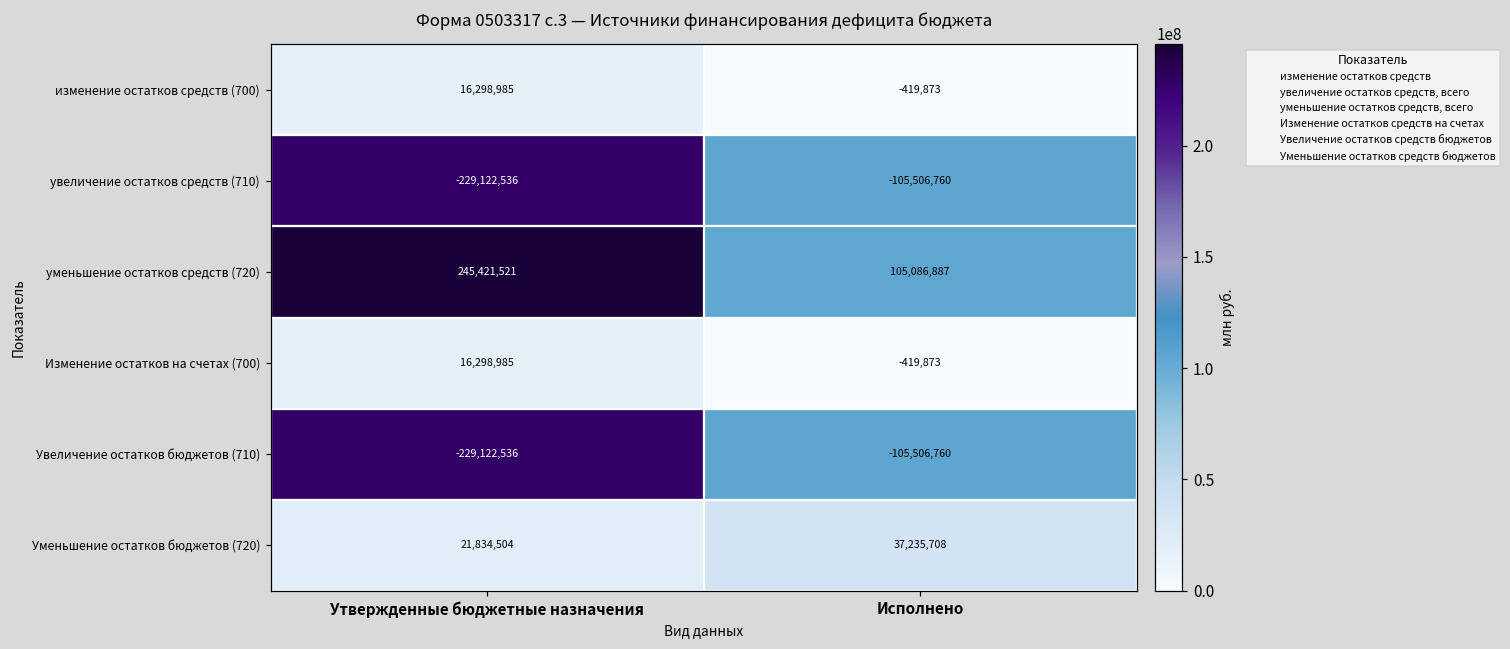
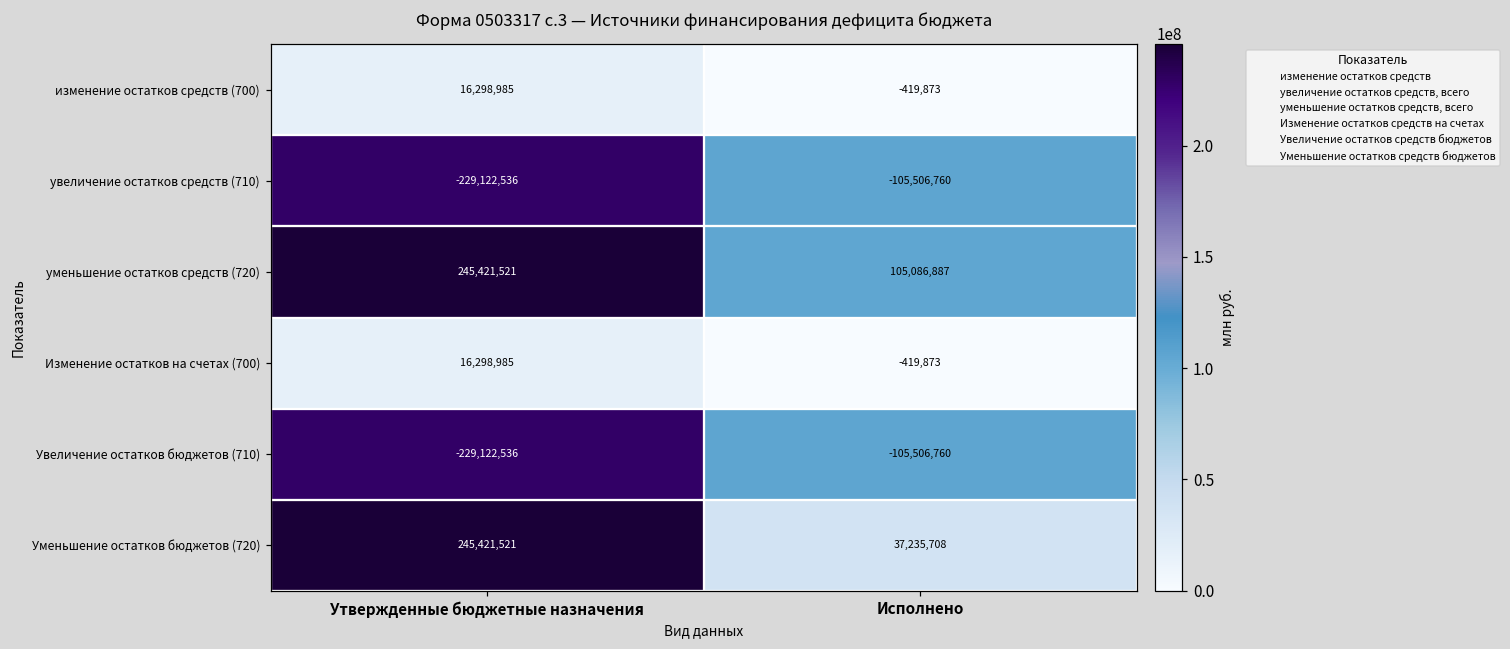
Уменьшение остатков бюджетов (720), Утвержденные бюджетные назначения: 21,834,504 -> 245,421,521
